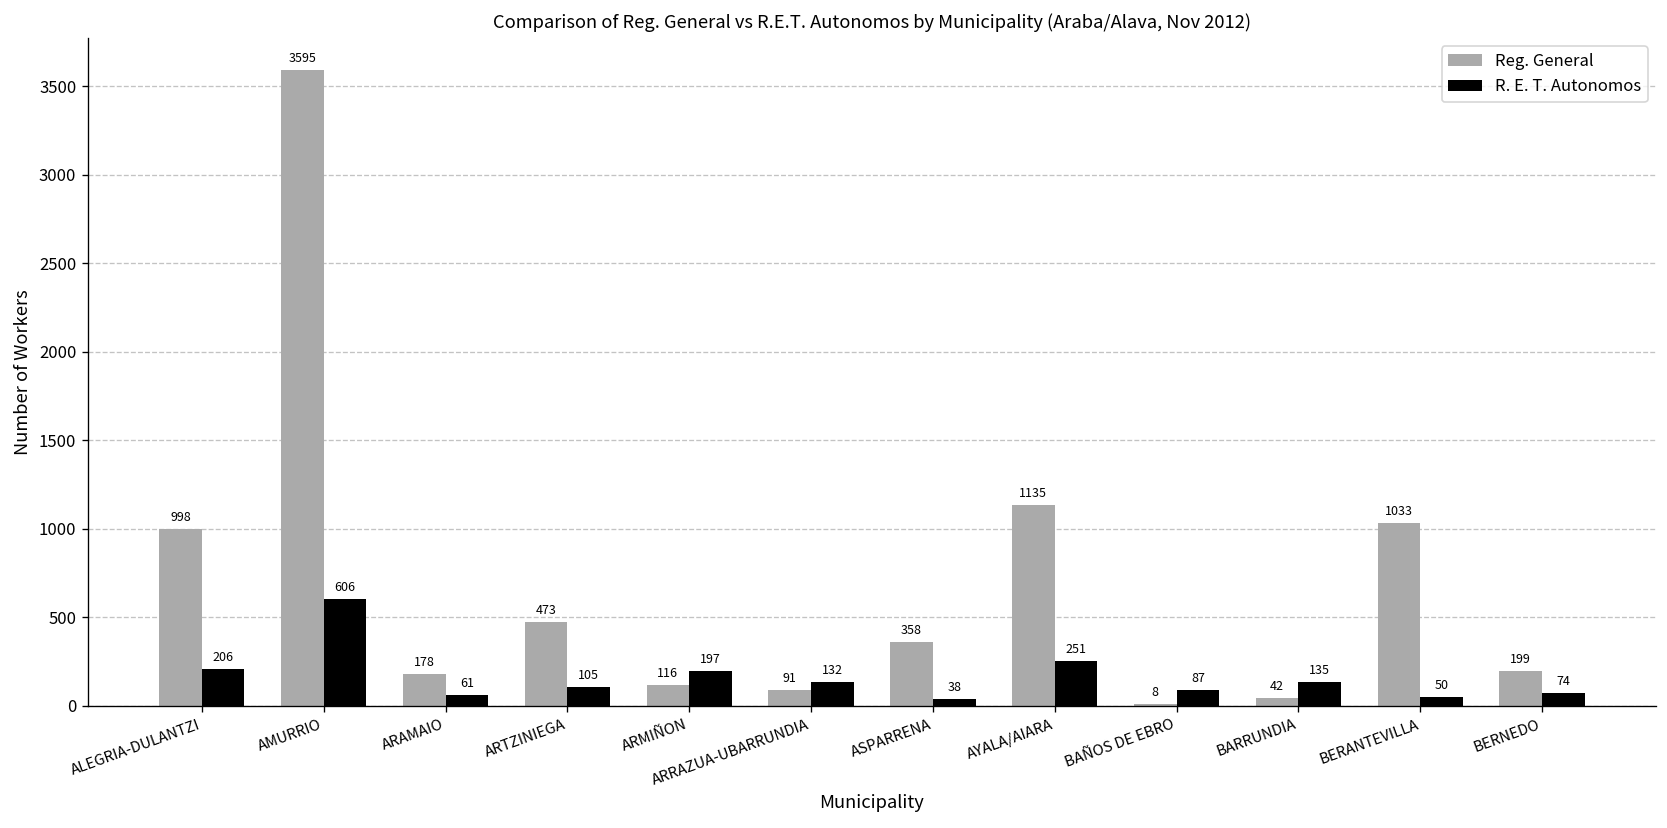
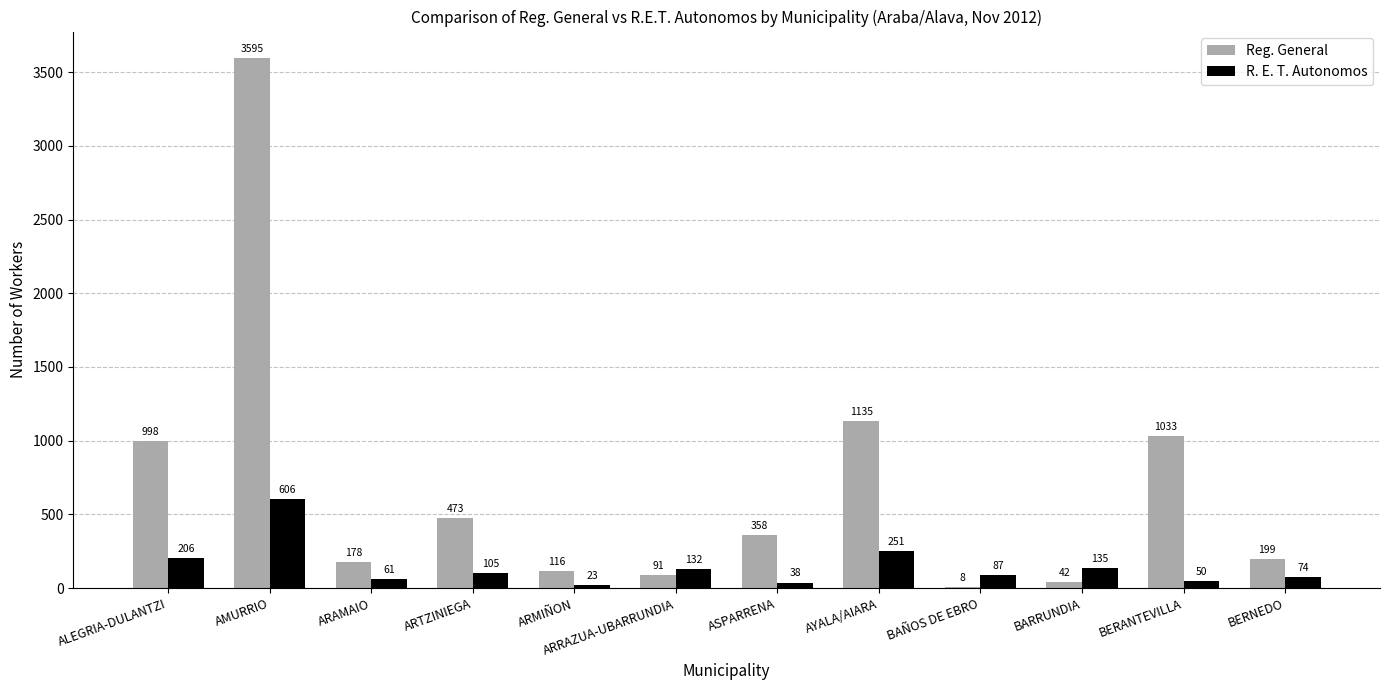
R. E. T. Autonomos, ARMIÑON: 197 -> 23
